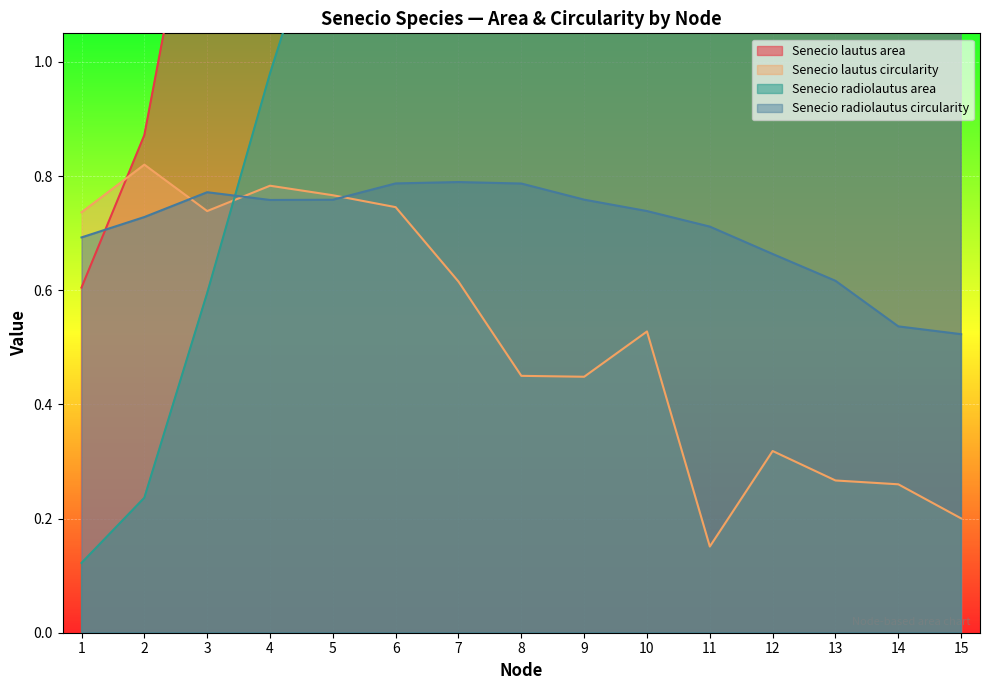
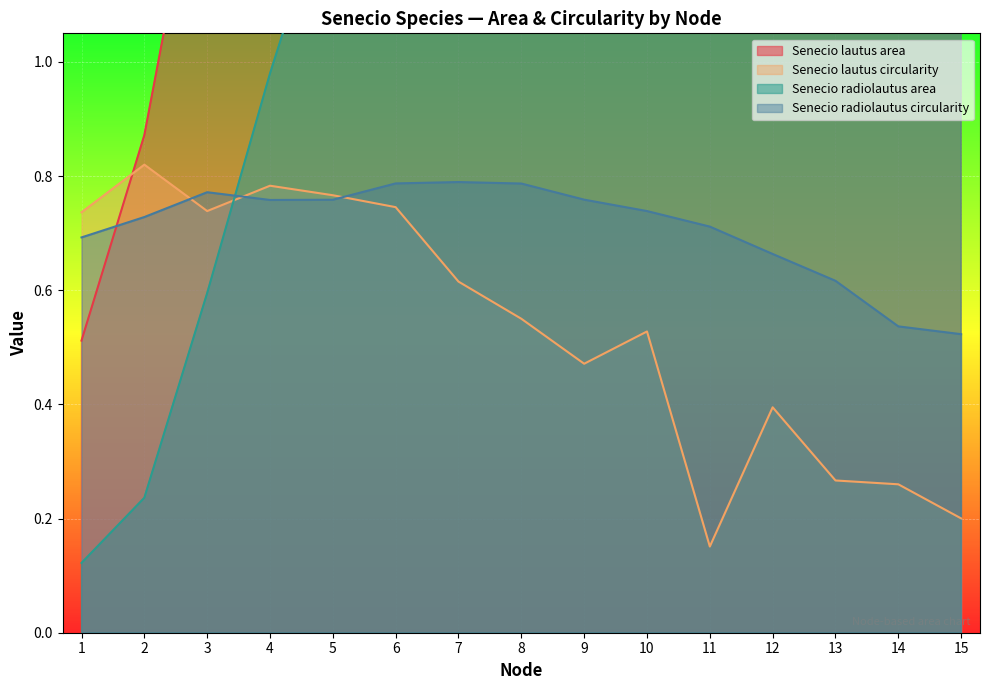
Senecio lautus area, 1: 0.60 -> 0.51
Senecio lautus circularity, 8: 0.45 -> 0.55
Senecio lautus circularity, 9: 0.45 -> 0.47
Senecio lautus circularity, 12: 0.32 -> 0.39
